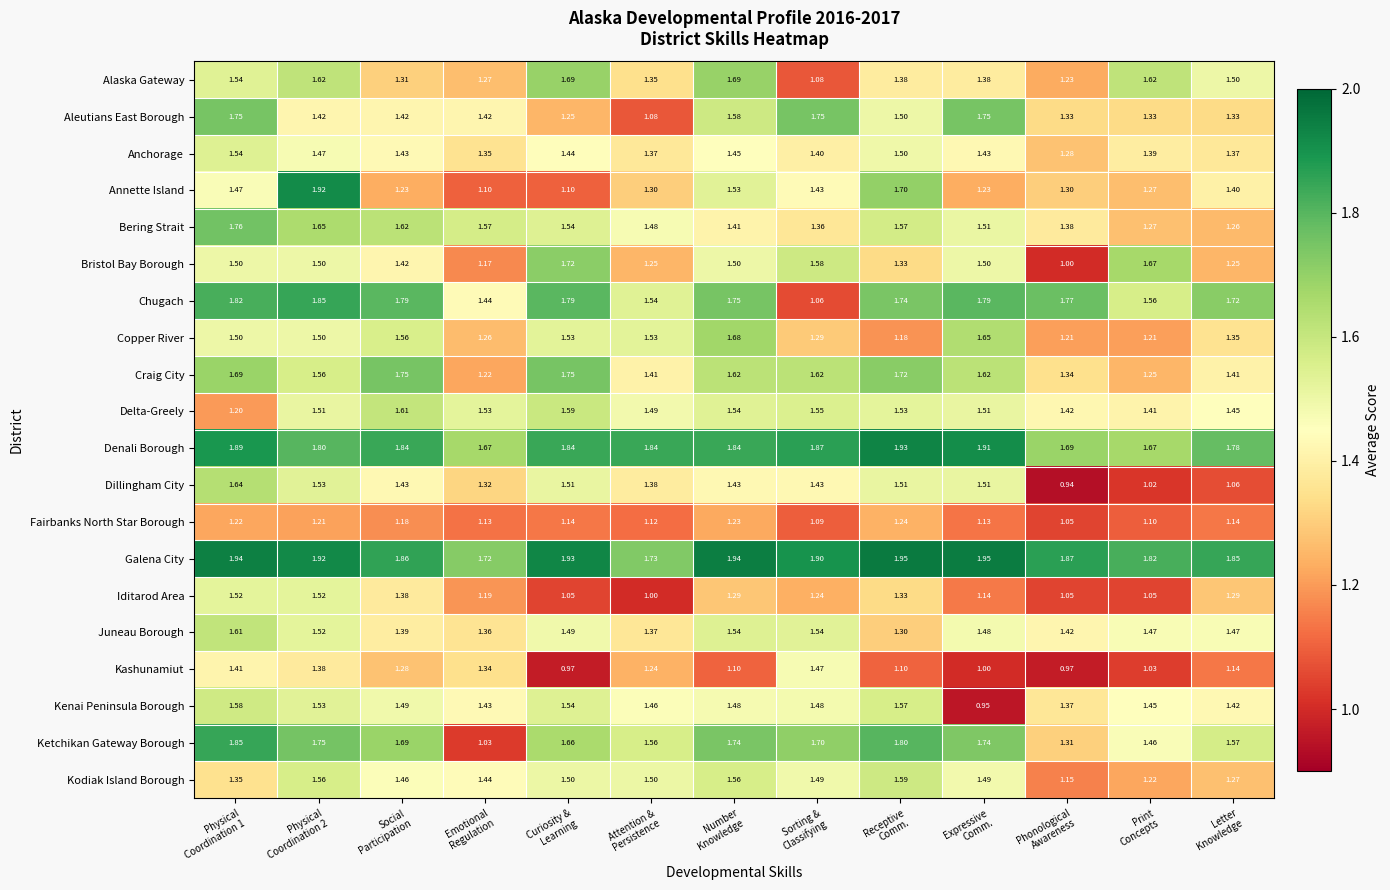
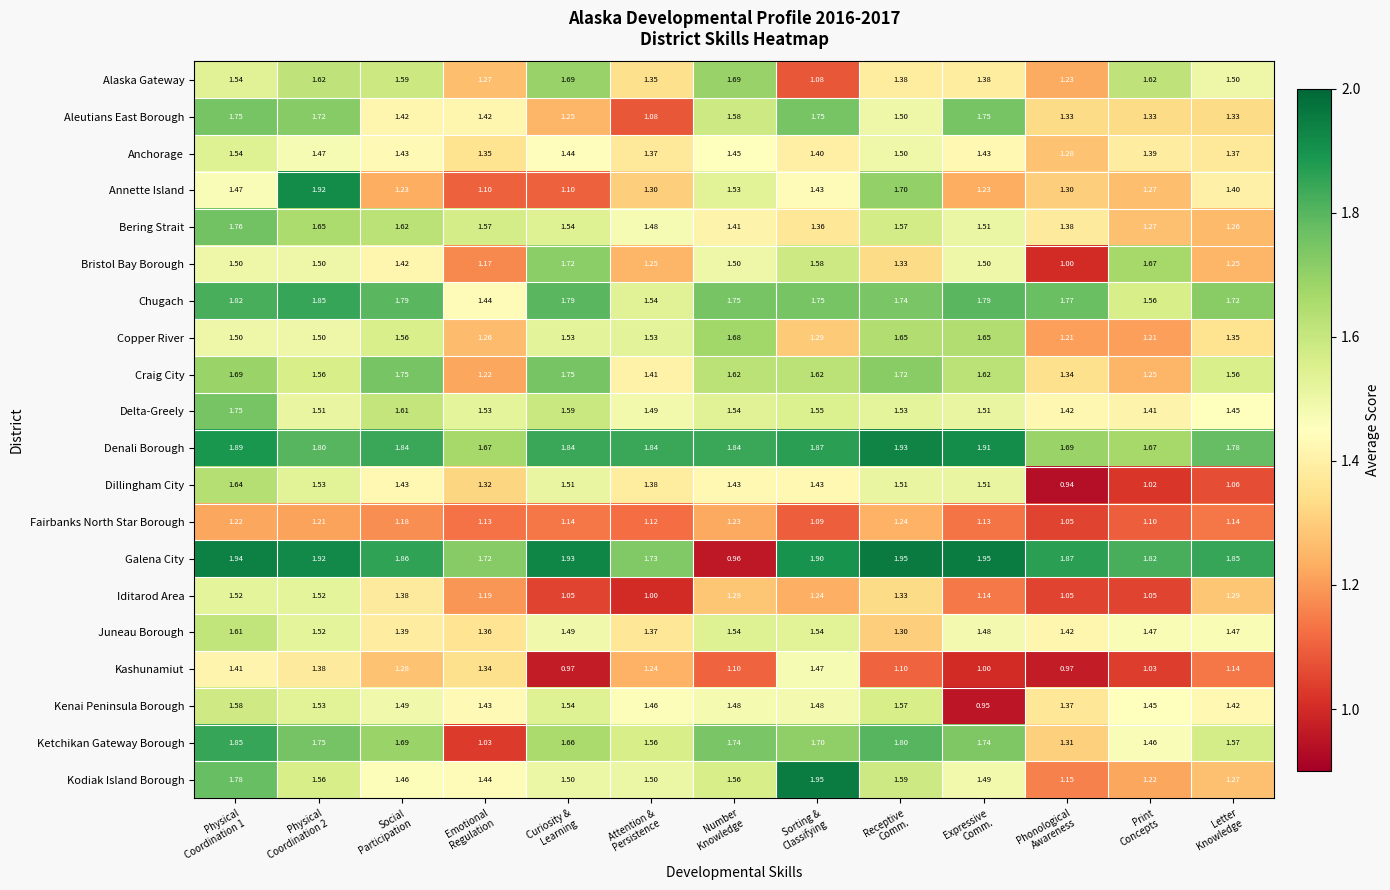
Alaska Gateway, Social Participation: 1.31 -> 1.59
Aleutians East Borough, Physical Coordination 2: 1.42 -> 1.72
Chugach, Sorting & Classifying: 1.06 -> 1.75
Copper River, Receptive Comm.: 1.18 -> 1.65
Craig City, Letter Knowledge: 1.41 -> 1.56
Delta-Greely, Physical Coordination 1: 1.20 -> 1.75
Galena City, Number Knowledge: 1.94 -> 0.96
Kodiak Island Borough, Physical Coordination 1: 1.35 -> 1.78
Kodiak Island Borough, Sorting & Classifying: 1.49 -> 1.95
